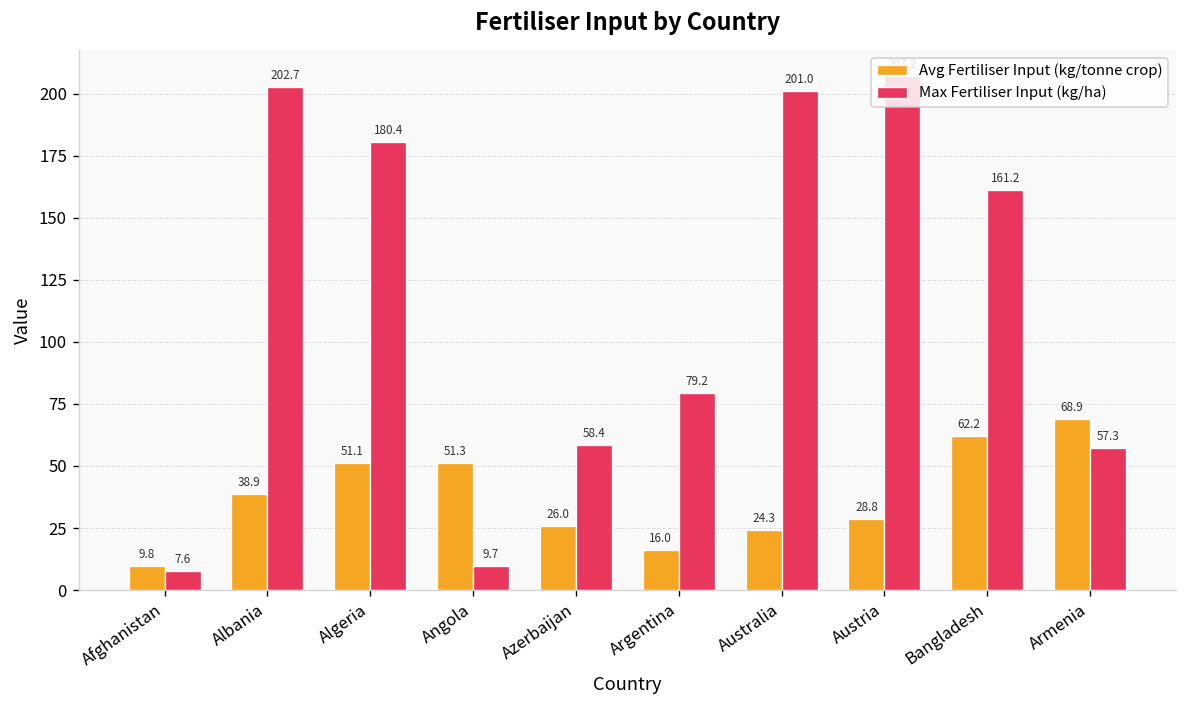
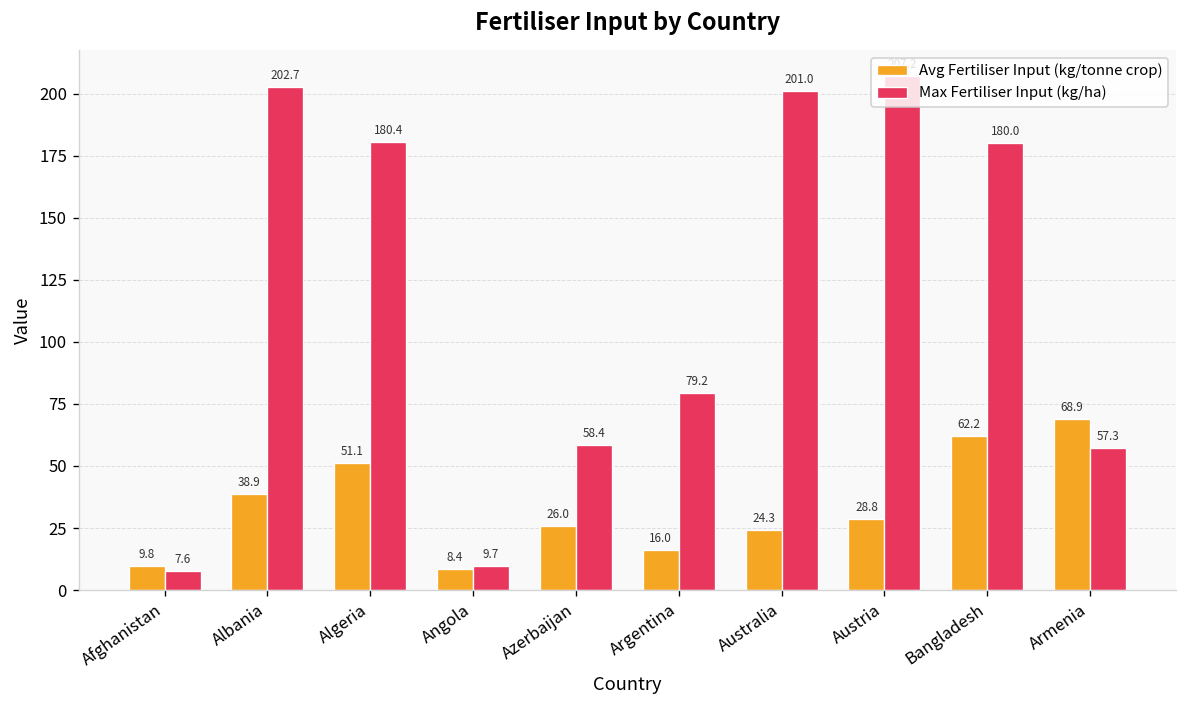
Avg Fertiliser Input (kg/tonne crop), Angola: 51.3 -> 8.4
Max Fertiliser Input (kg/ha), Bangladesh: 161.2 -> 180.0
